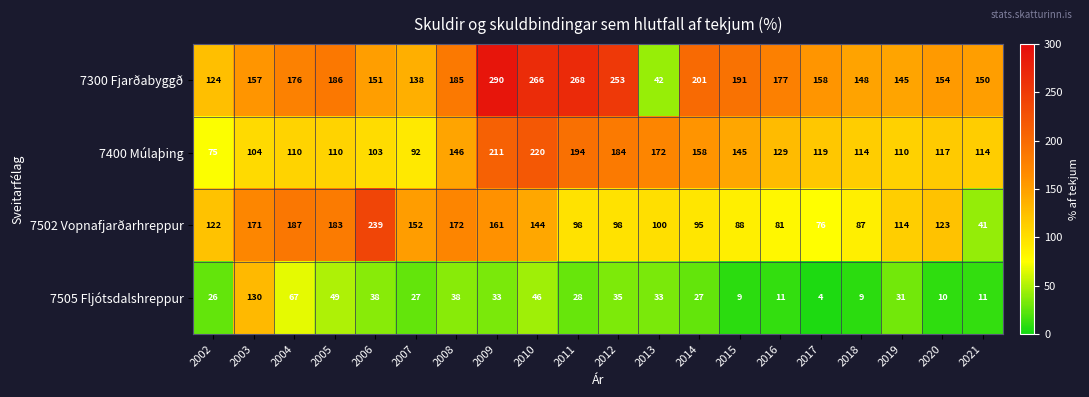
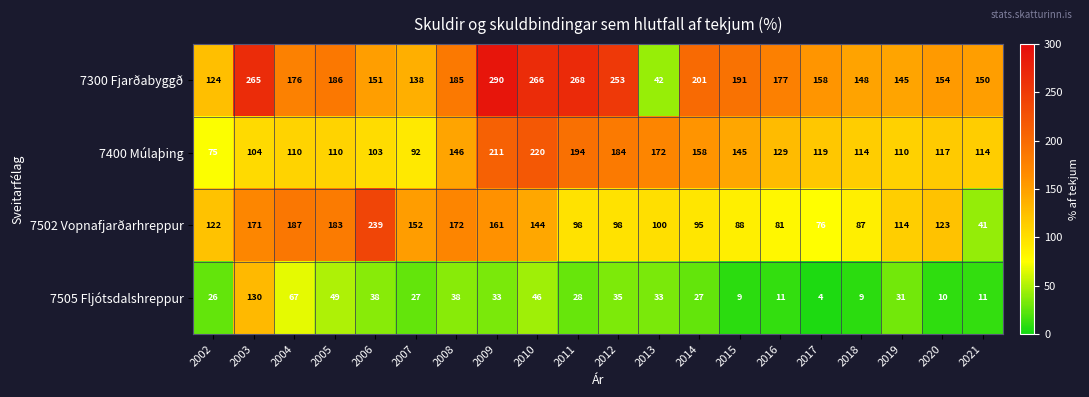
7300 Fjarðabyggð, 2003: 157 -> 265
